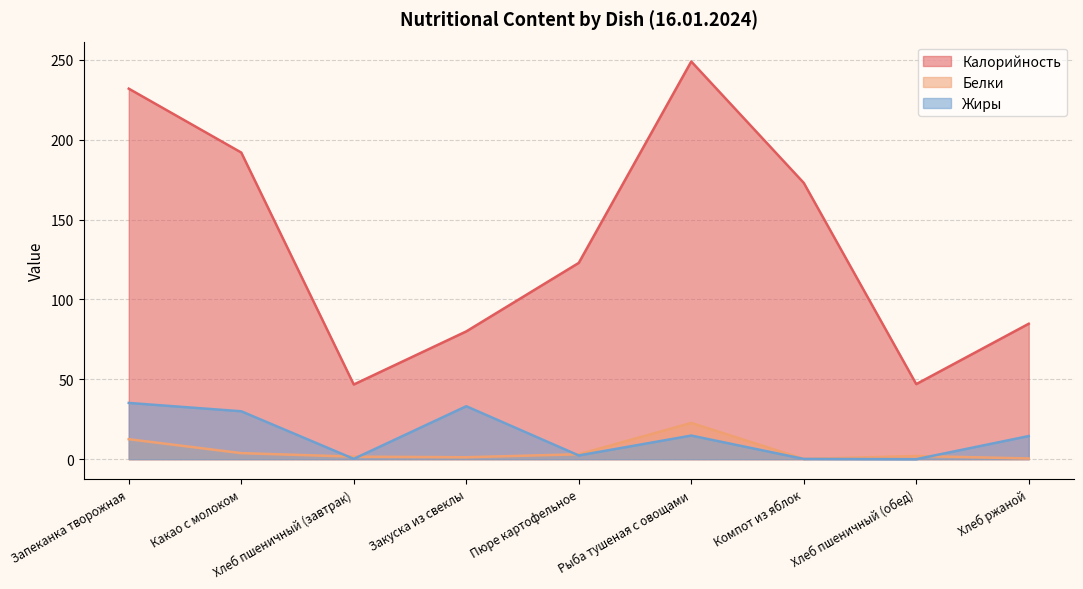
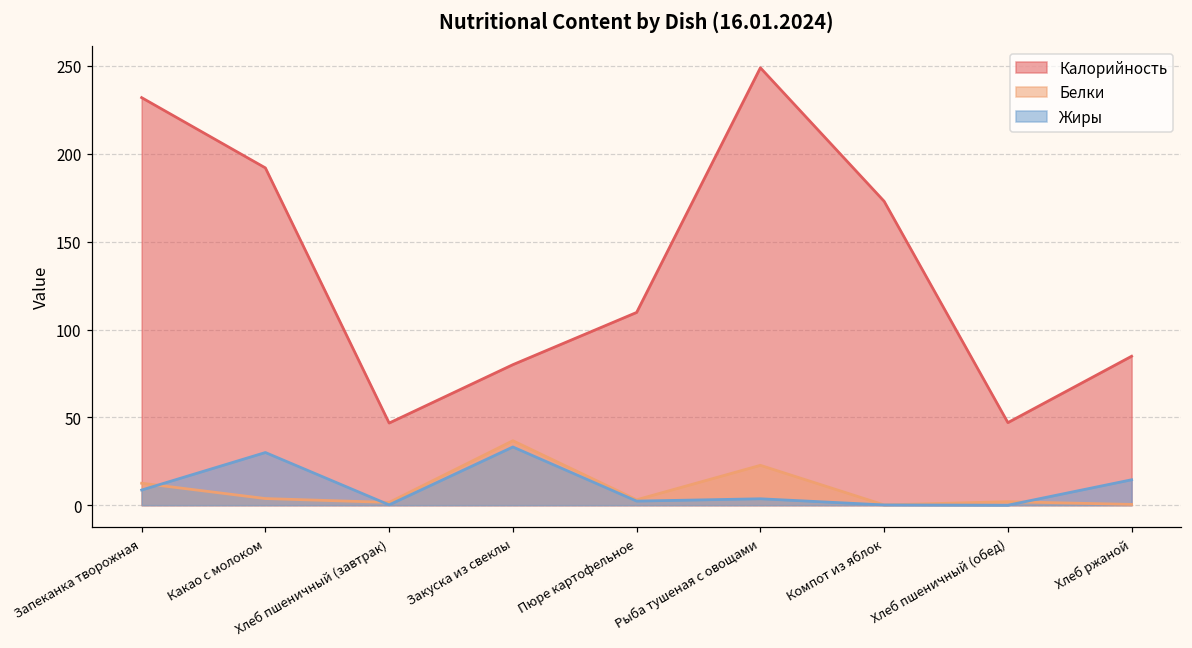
Жиры, Запеканка творожная: 35 -> 9
Белки, Закуска из свеклы: 1 -> 37
Калорийность, Пюре картофельное: 123 -> 110
Жиры, Рыба тушеная с овощами: 15 -> 4
